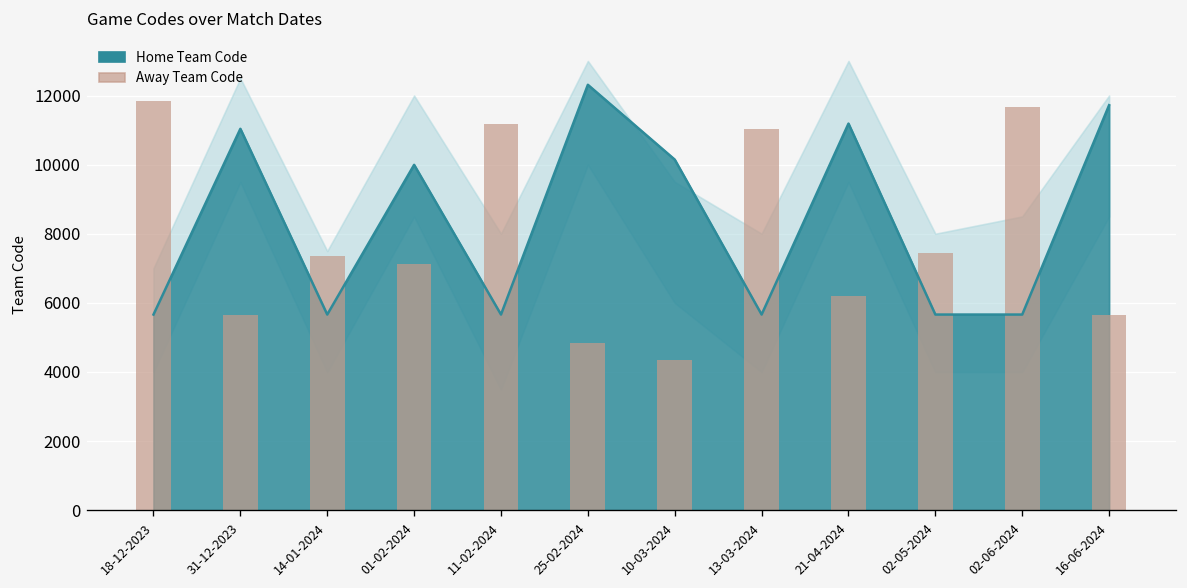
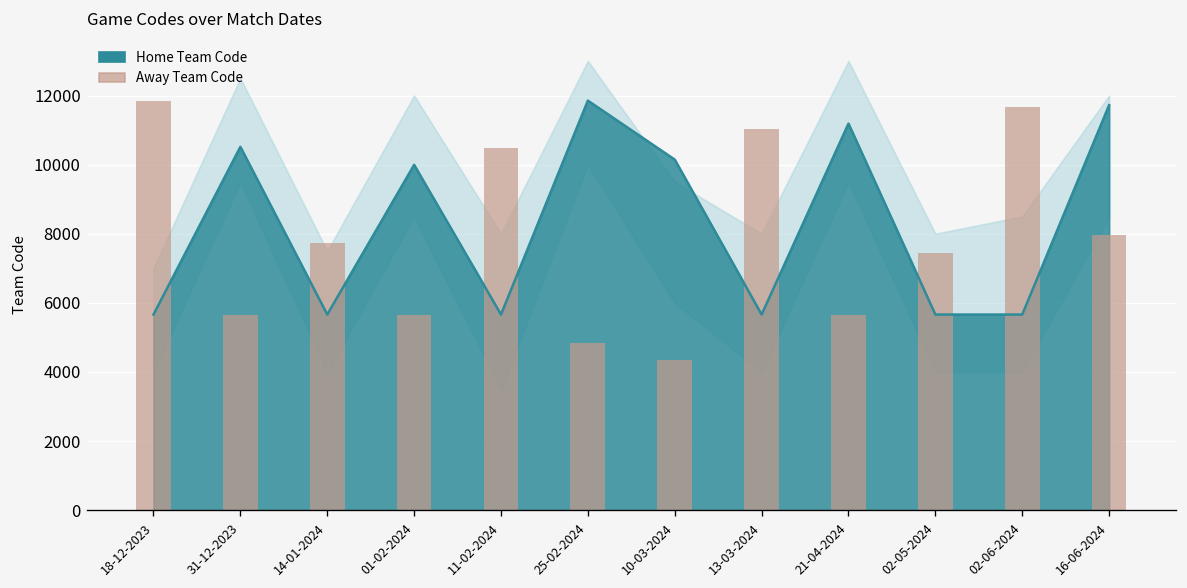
Home Team Code, 31-12-2023: 11000 -> 10500
Away Team Code, 14-01-2024: 7300 -> 7700
Away Team Code, 01-02-2024: 7100 -> 5700
Away Team Code, 11-02-2024: 11200 -> 10500
Home Team Code, 25-02-2024: 12300 -> 11900
Away Team Code, 21-04-2024: 6200 -> 5700
Away Team Code, 16-06-2024: 5700 -> 8000
